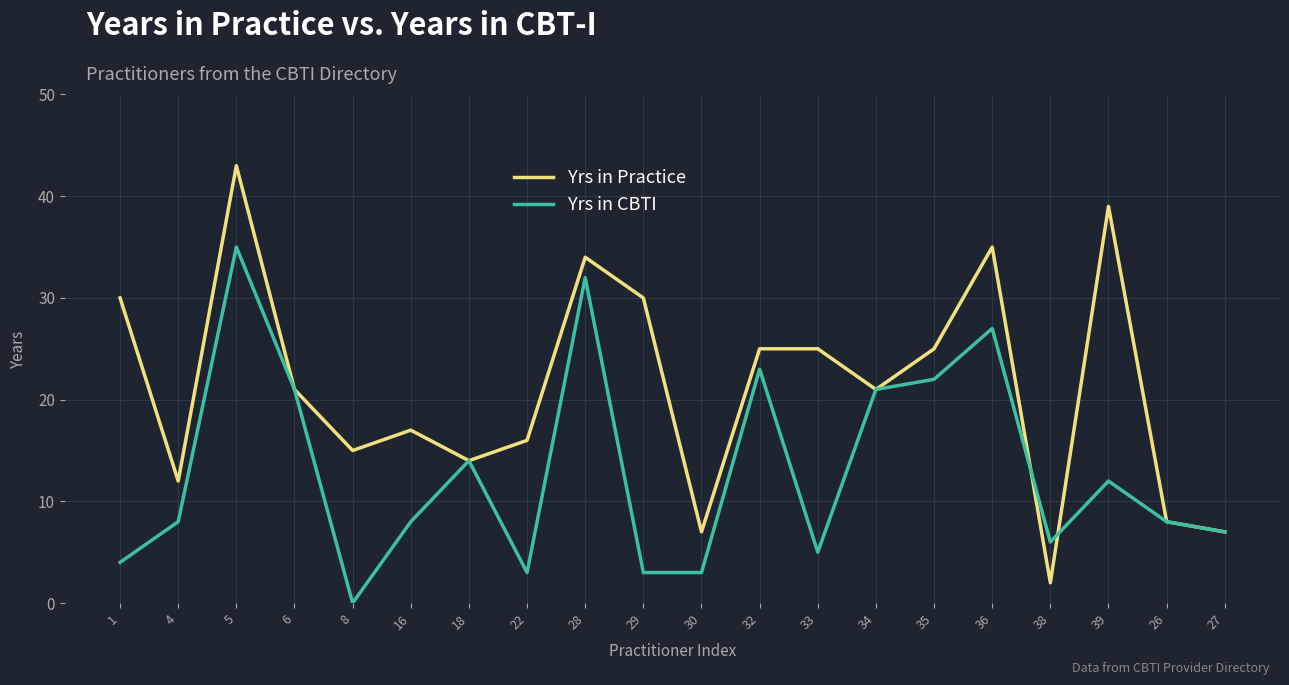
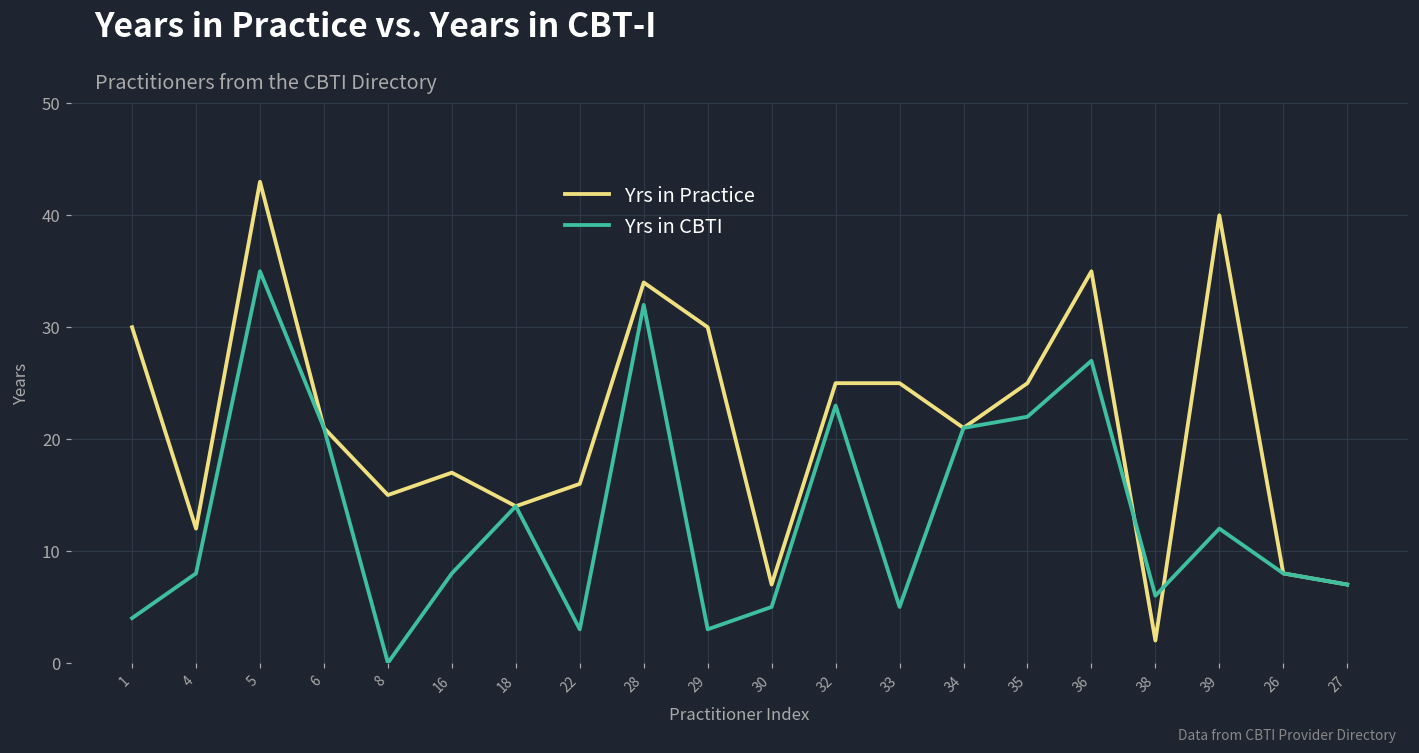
Yrs in CBTI, 30: 3 -> 5
Yrs in Practice, 39: 39 -> 40
